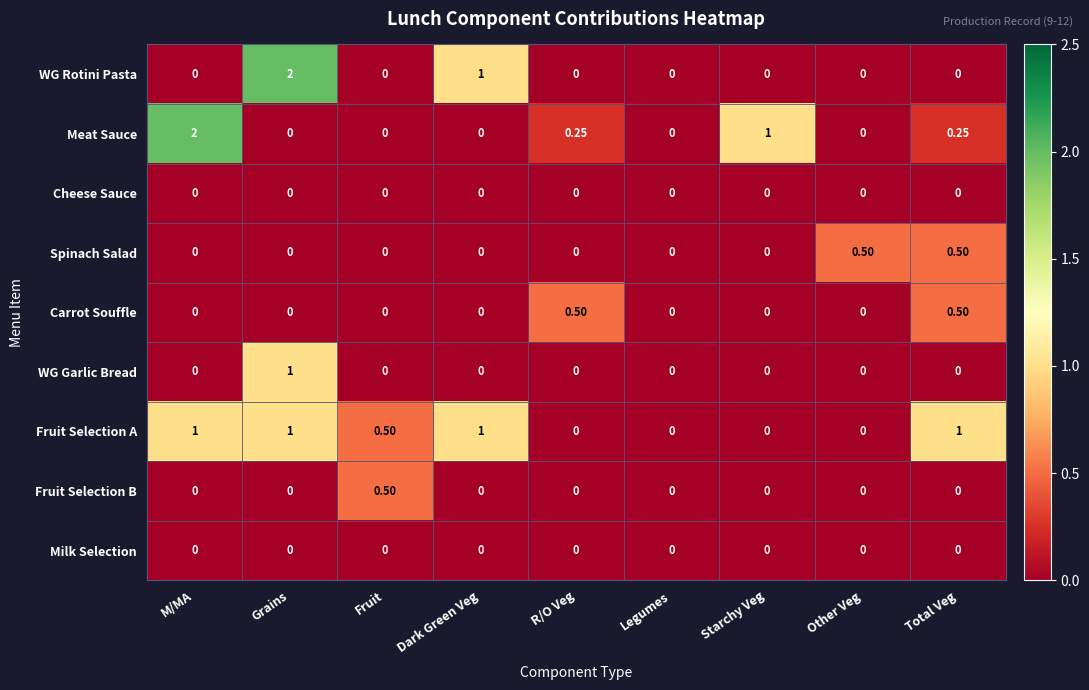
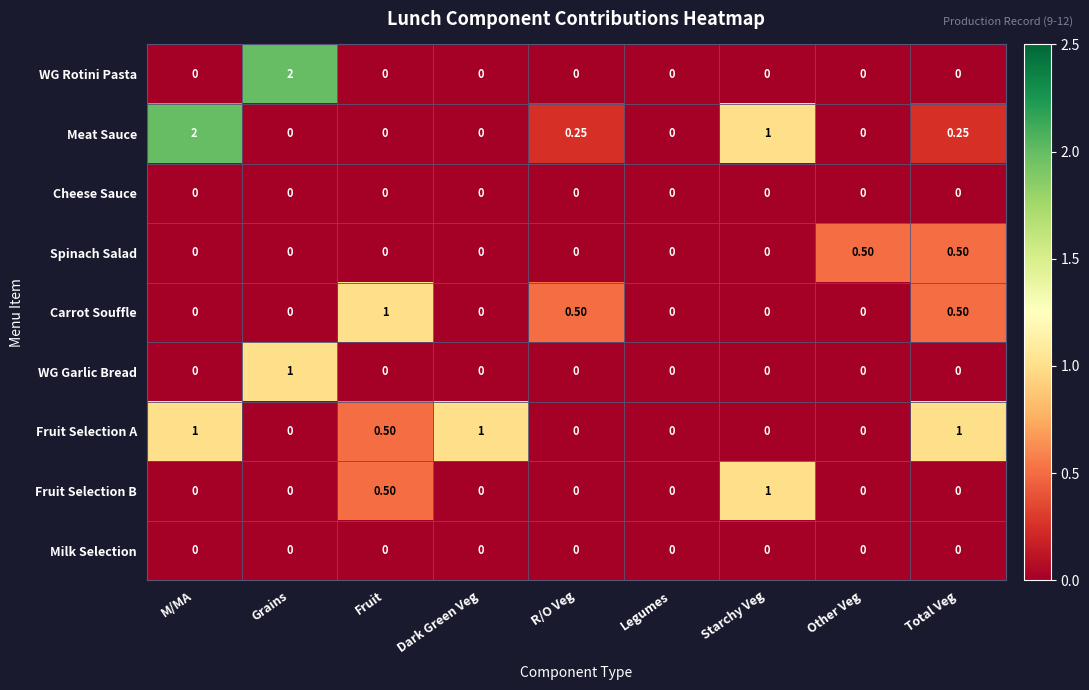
WG Rotini Pasta, Dark Green Veg: 1 -> 0
Carrot Souffle, Fruit: 0 -> 1
Fruit Selection A, Grains: 1 -> 0
Fruit Selection B, Starchy Veg: 0 -> 1
